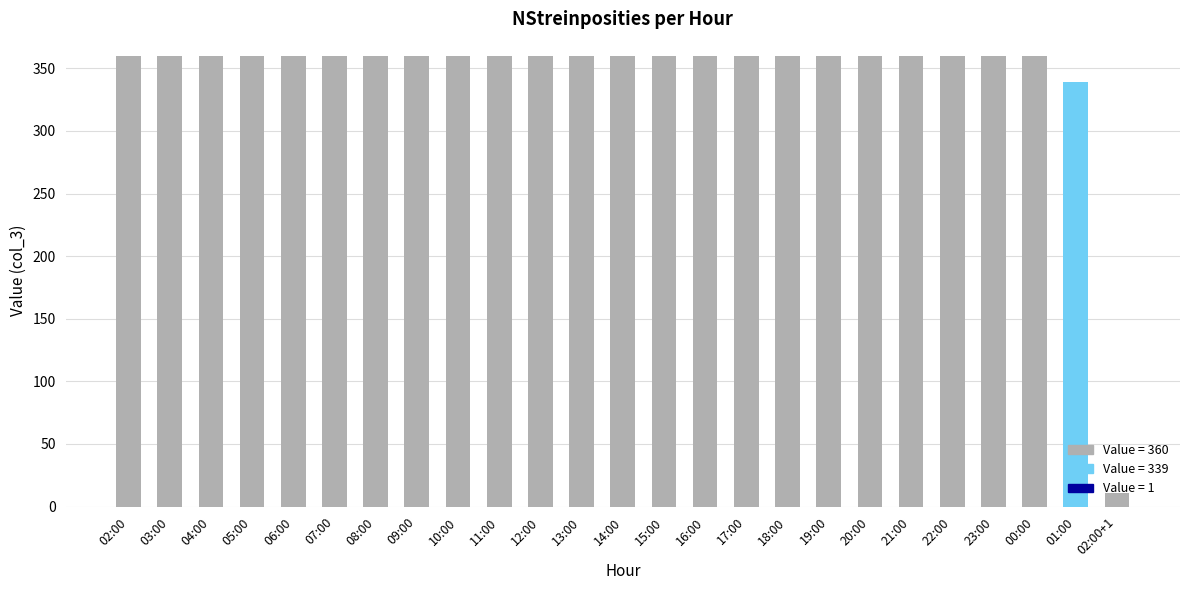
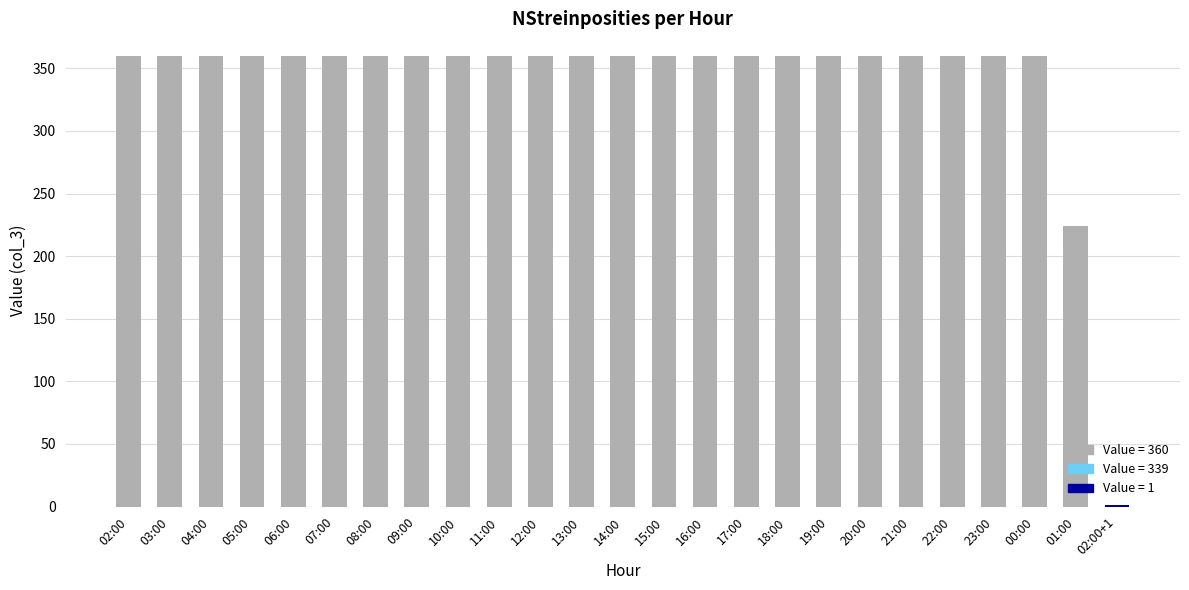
01:00: 339 -> 224
02:00+1: 11 -> 1
